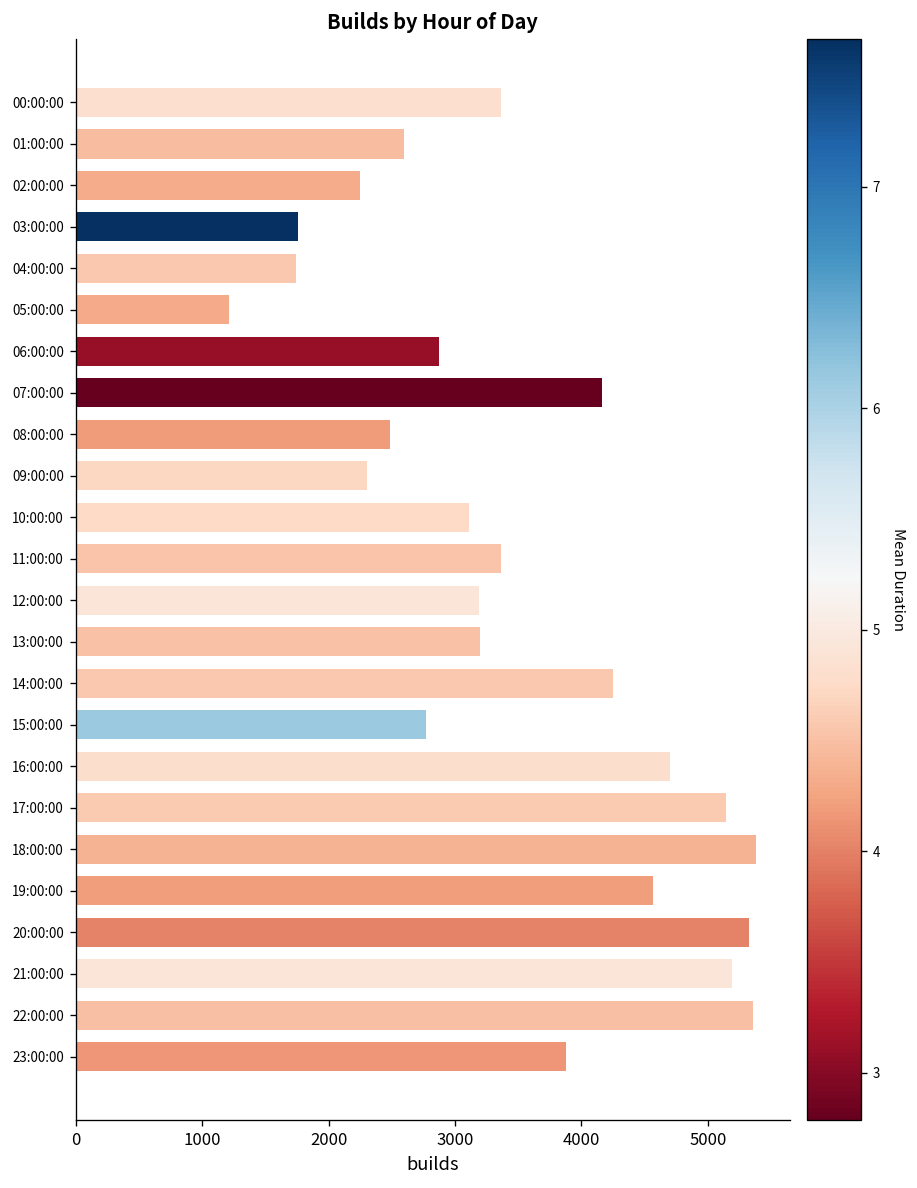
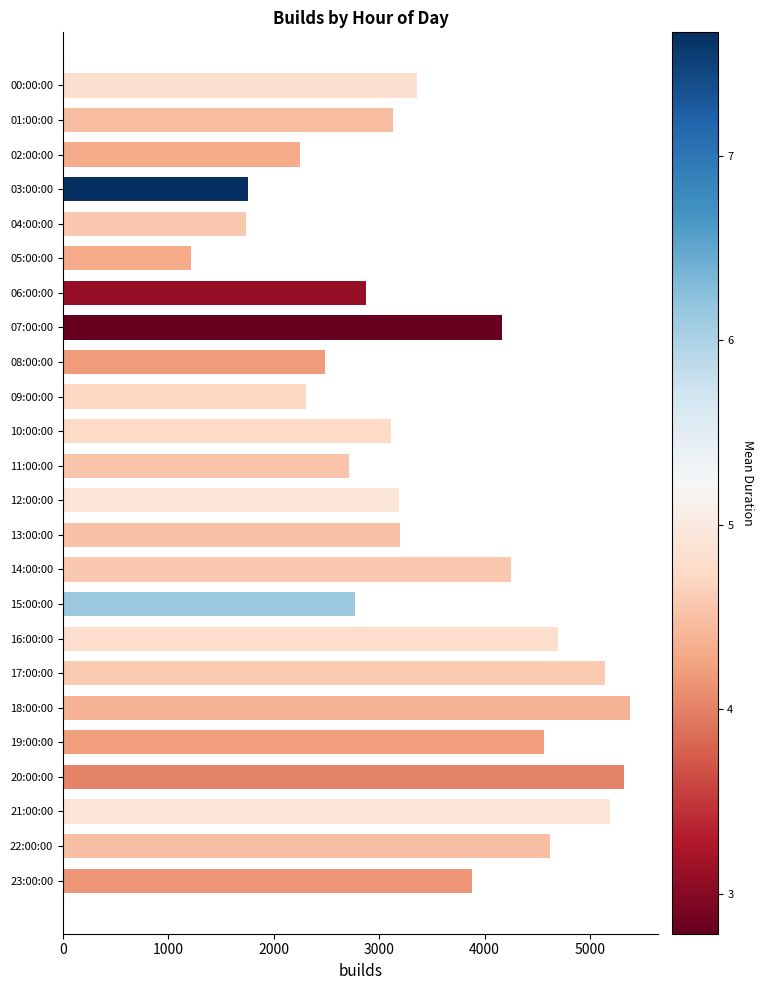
01:00:00: 2600 -> 3130
11:00:00: 3360 -> 2720
22:00:00: 5360 -> 4630
